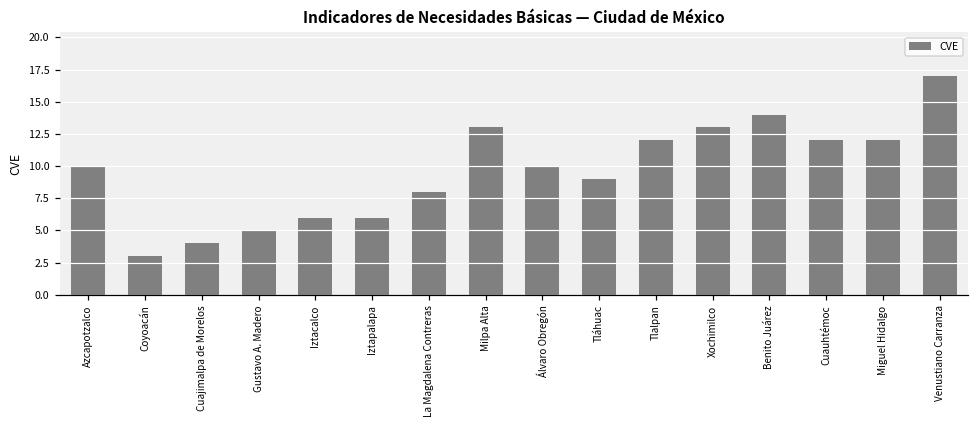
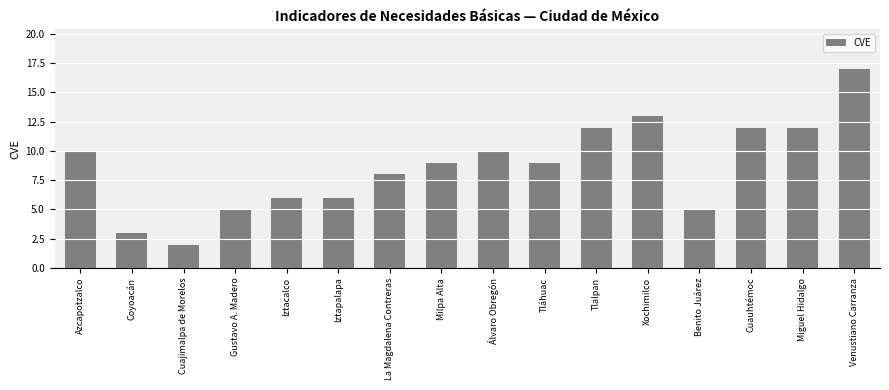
Cuajimalpa de Morelos: 4 -> 2
Milpa Alta: 13 -> 9
Benito Juárez: 14 -> 5
